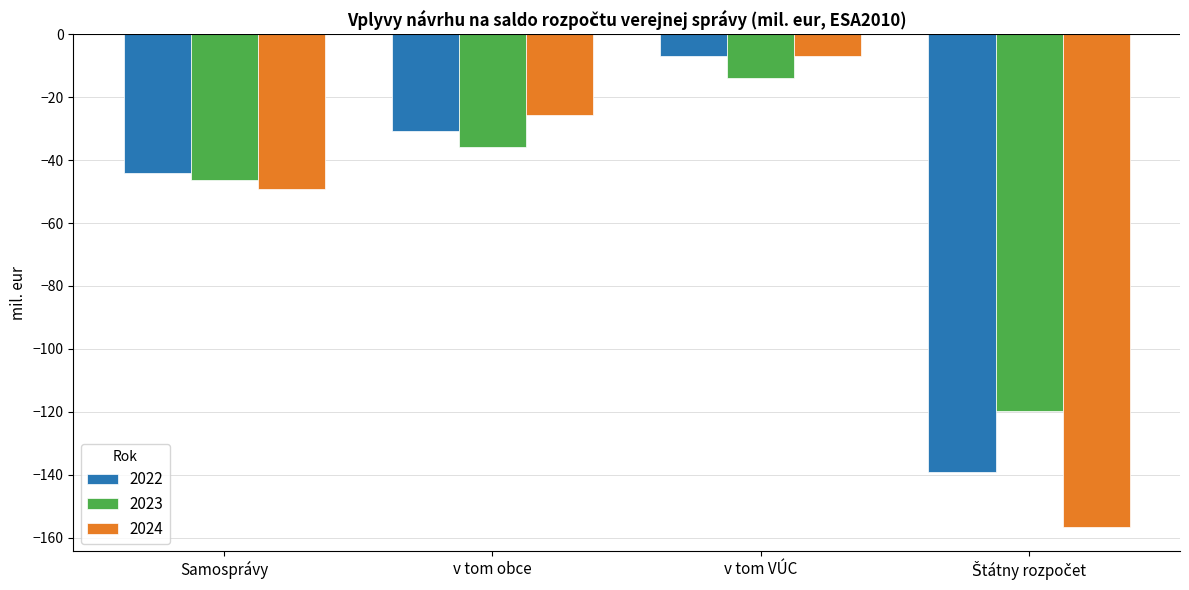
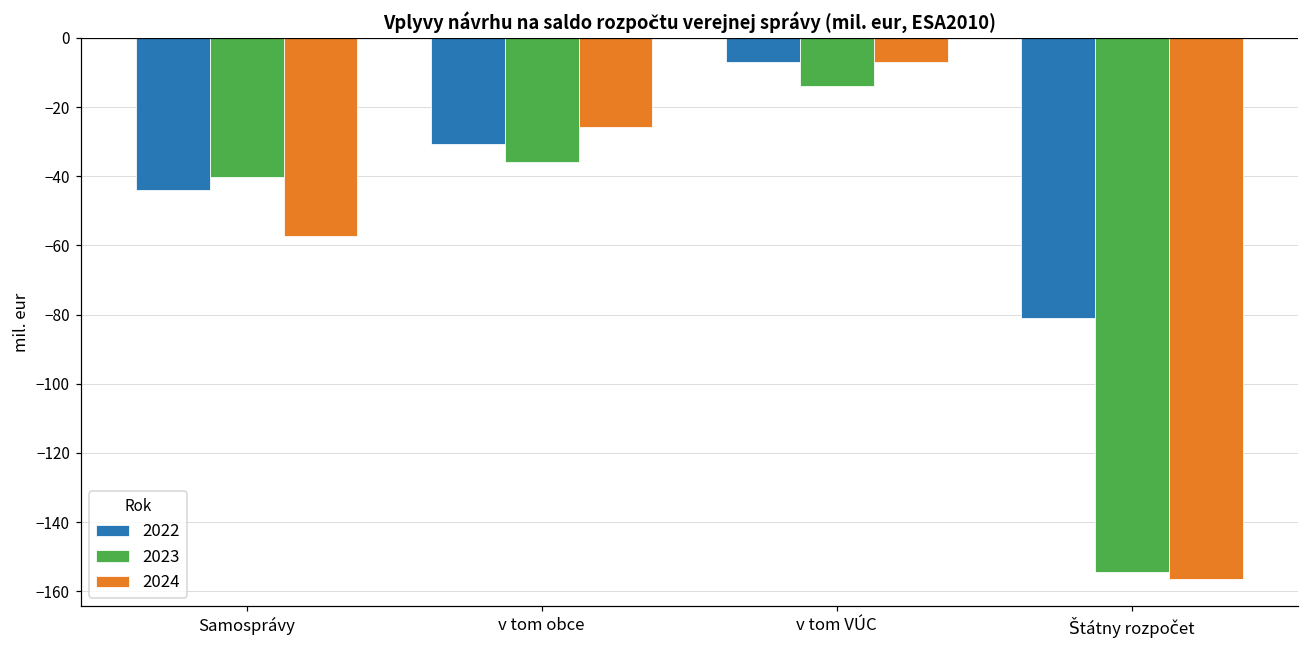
2023, Samosprávy: -46 -> -40
2024, Samosprávy: -49 -> -57
2022, Štátny rozpočet: -139 -> -81
2023, Štátny rozpočet: -120 -> -154
